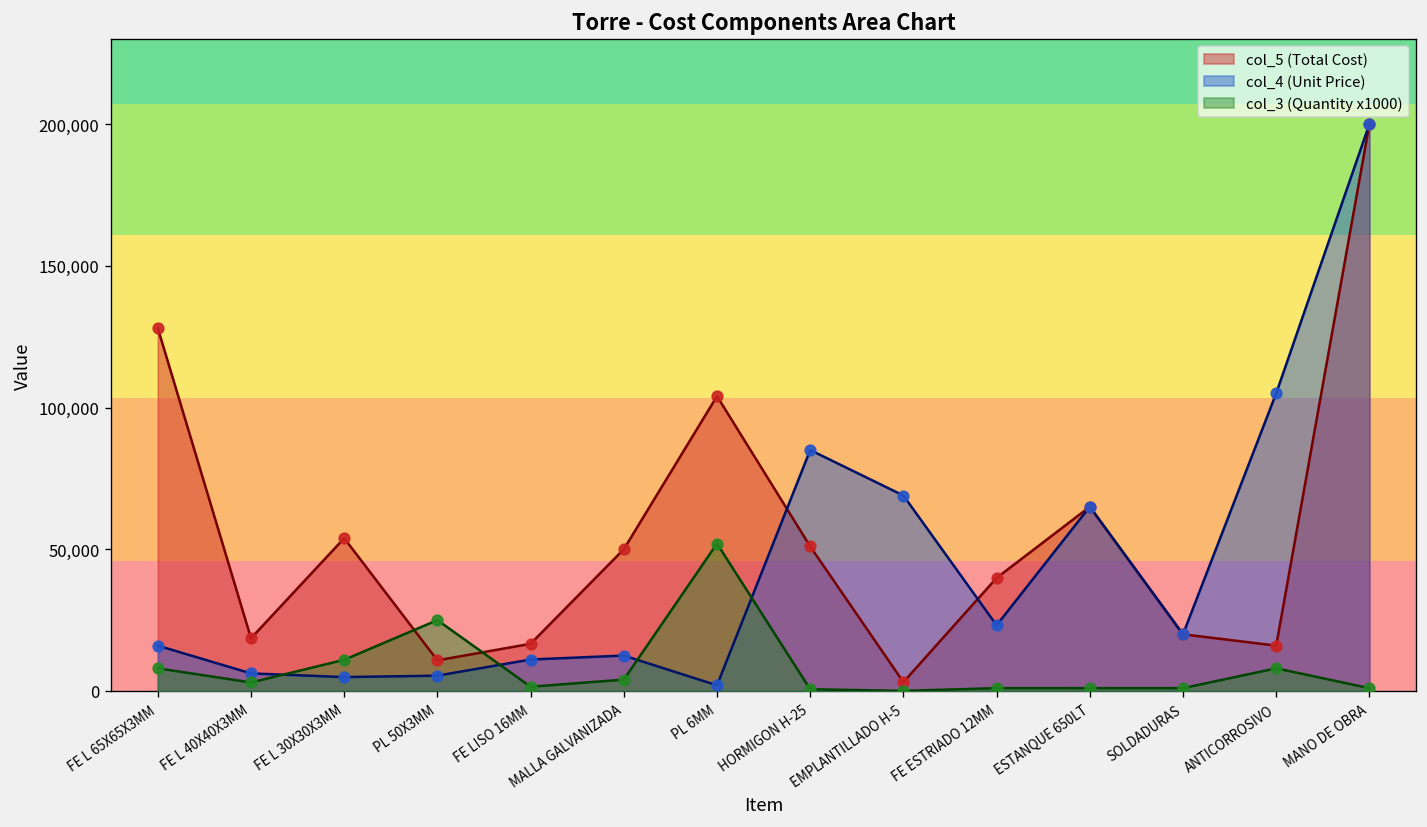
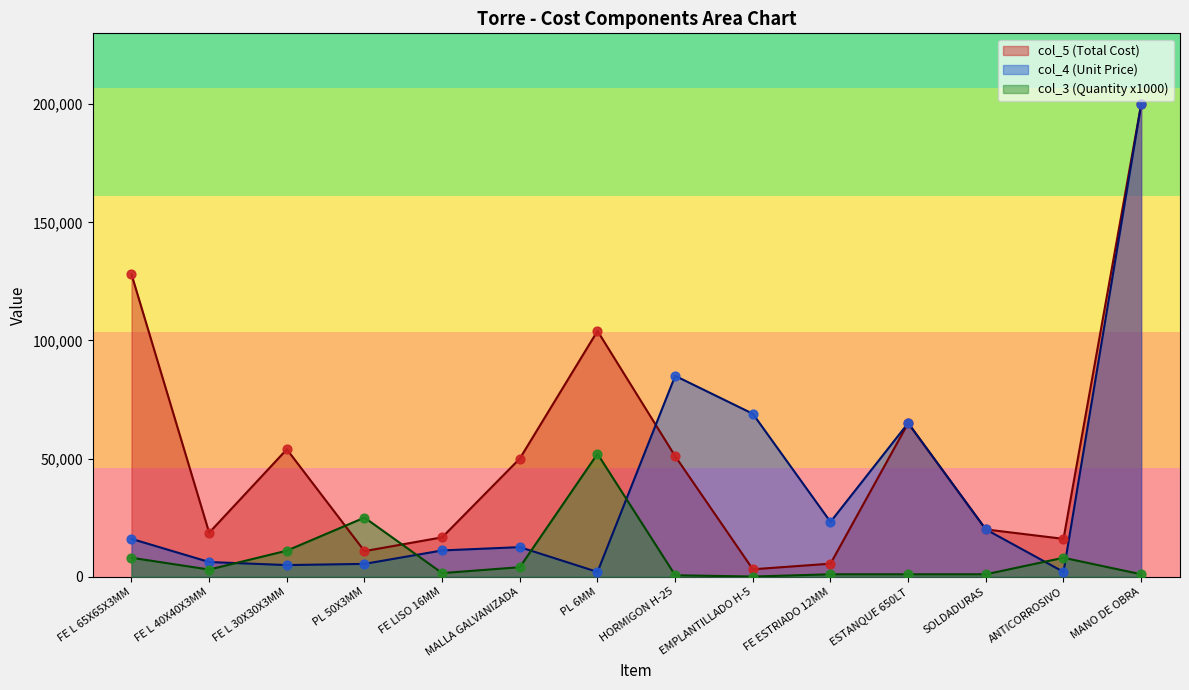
col_5 (Total Cost), FE ESTRIADO 12MM: 40,000 -> 6,000
col_4 (Unit Price), ANTICORROSIVO: 105,000 -> 2,000
